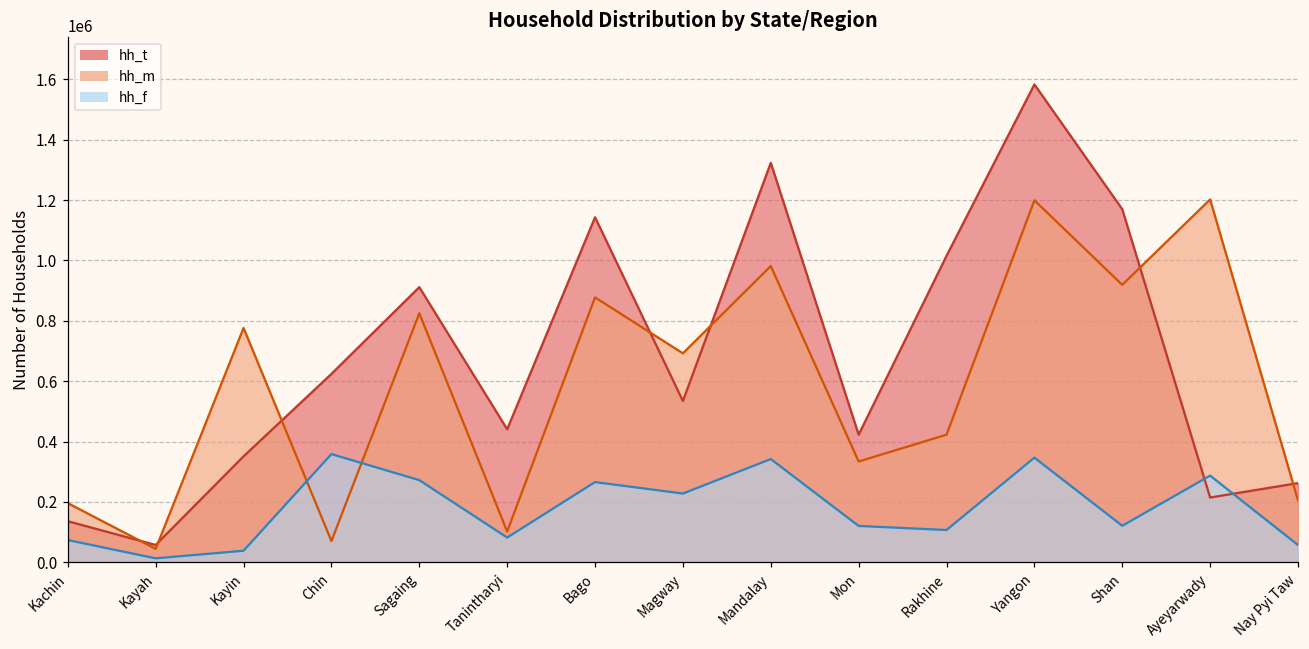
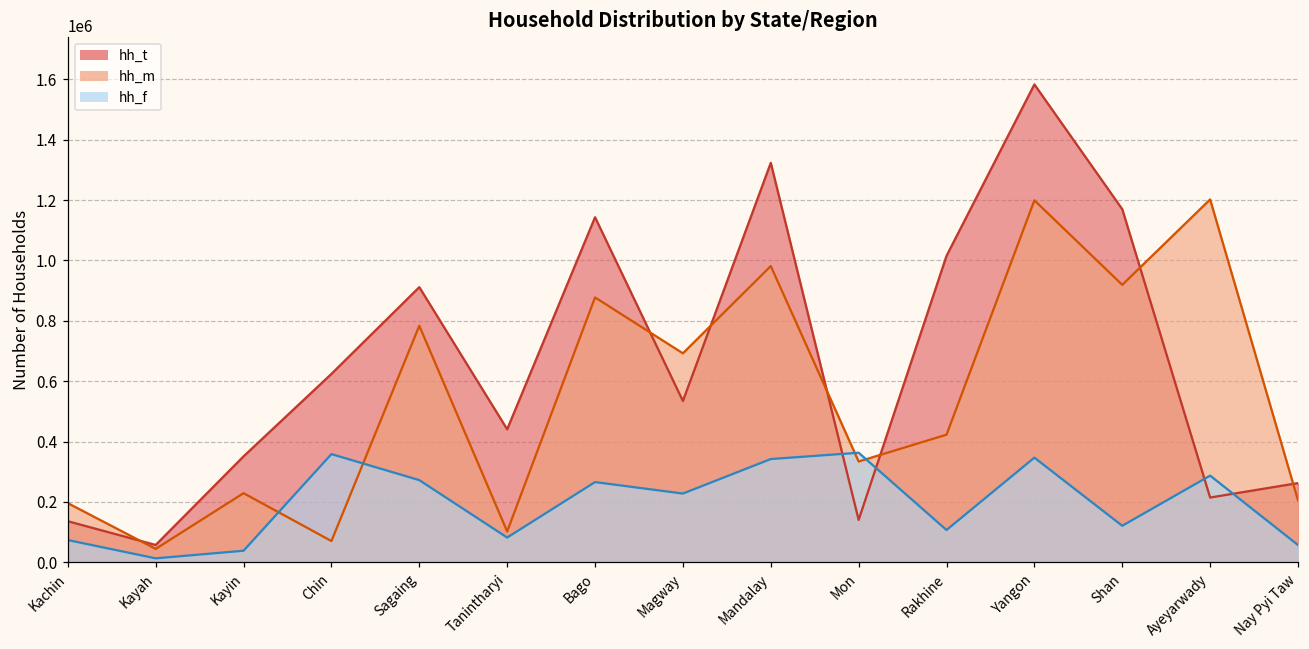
hh_m, Kayin: 780000 -> 230000
hh_m, Sagaing: 820000 -> 780000
hh_t, Mon: 420000 -> 140000
hh_f, Mon: 120000 -> 360000
